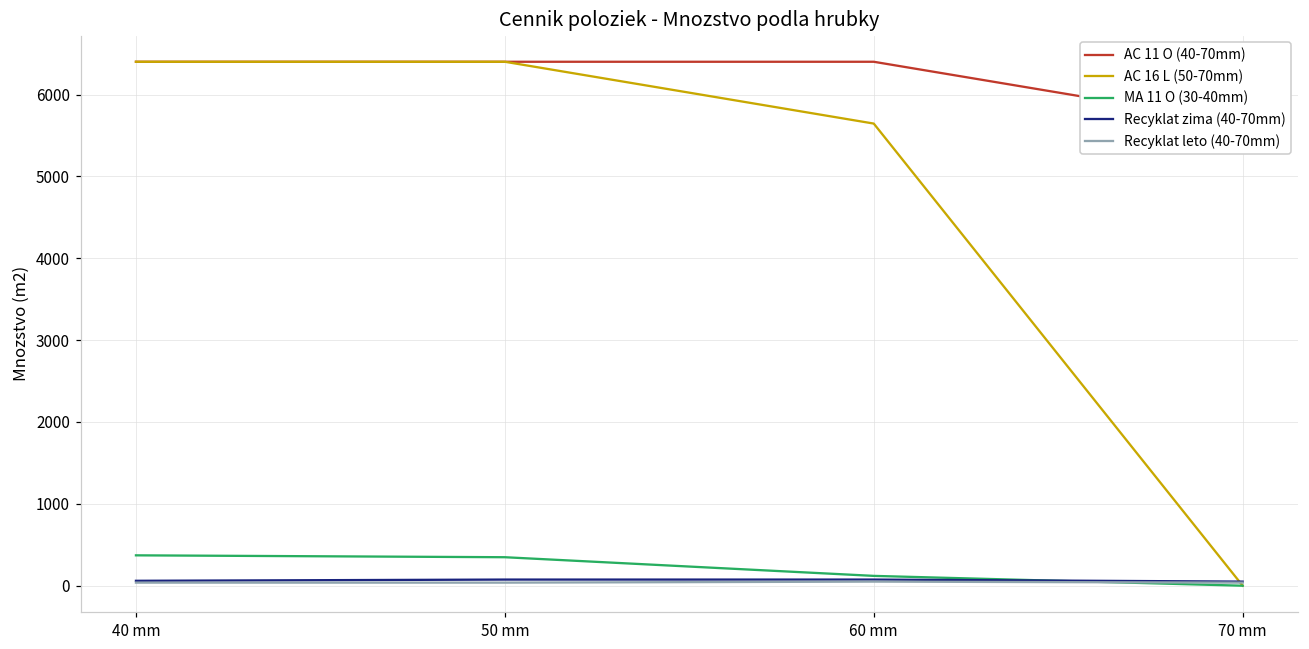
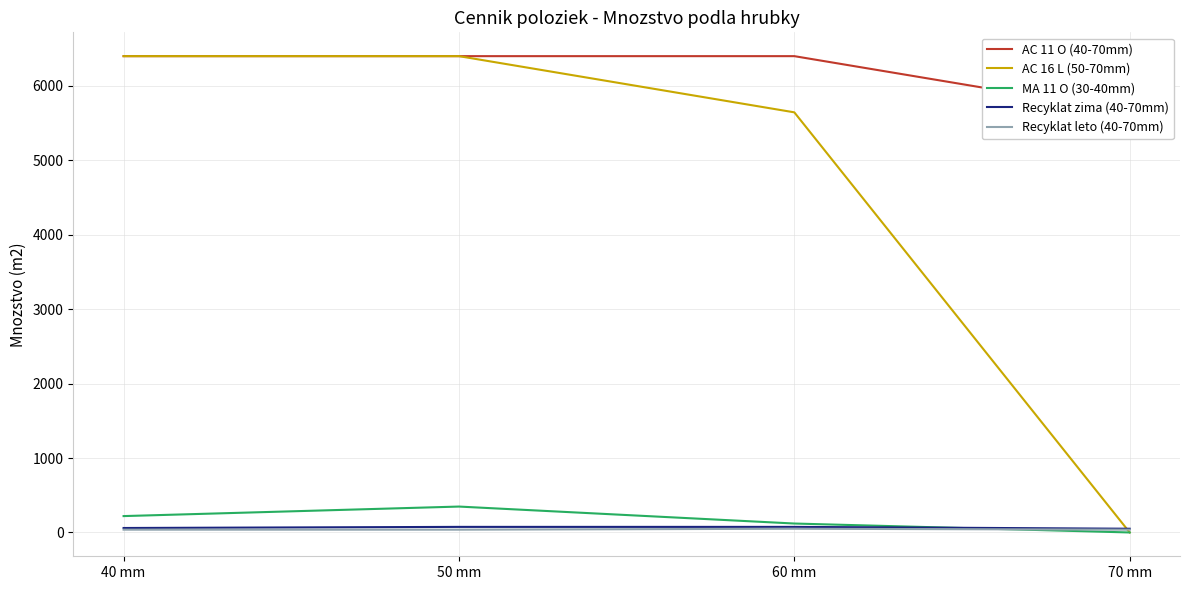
MA 11 O (30-40mm), 40 mm: 400 -> 200
